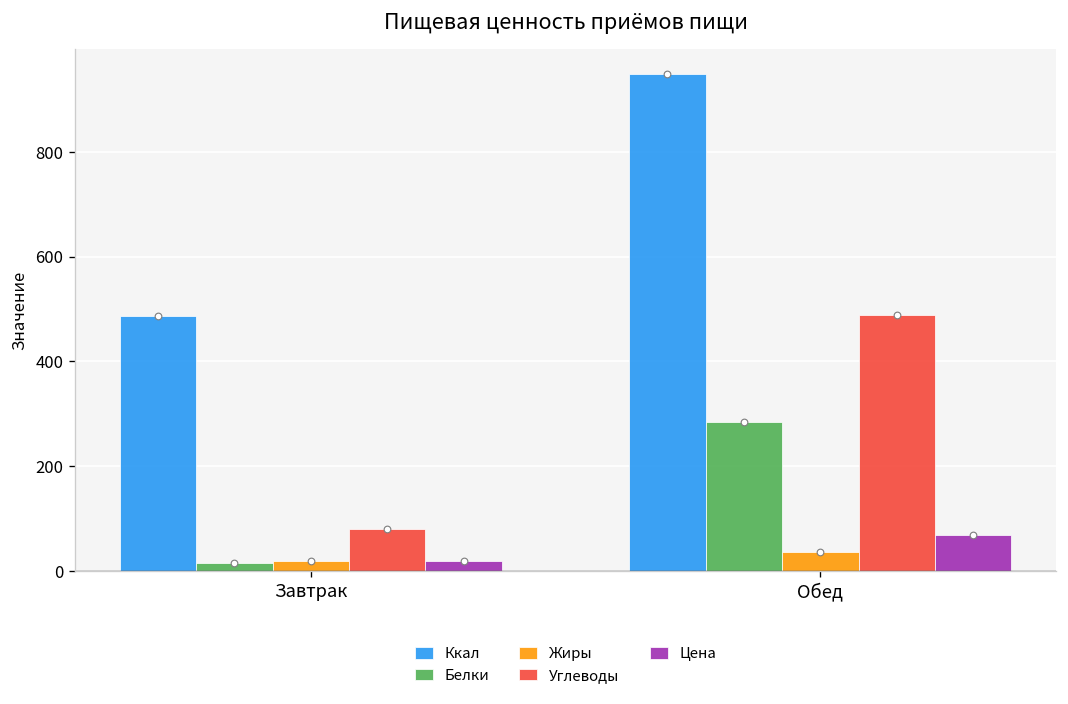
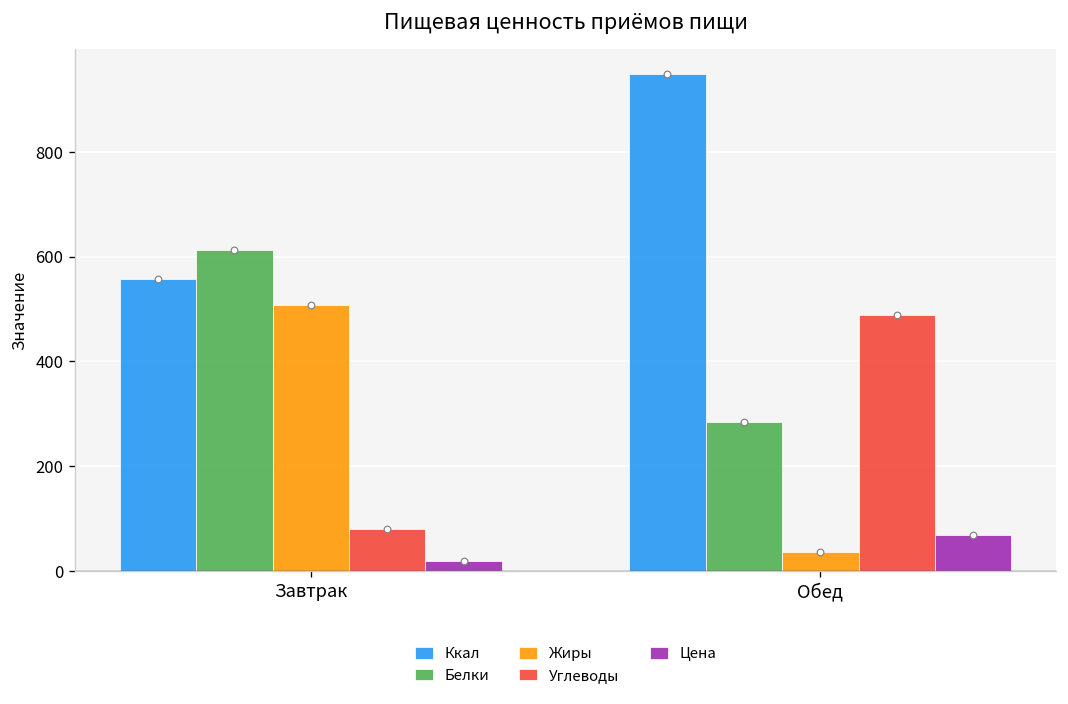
Ккал, Завтрак: 490 -> 560
Белки, Завтрак: 20 -> 610
Жиры, Завтрак: 20 -> 510
